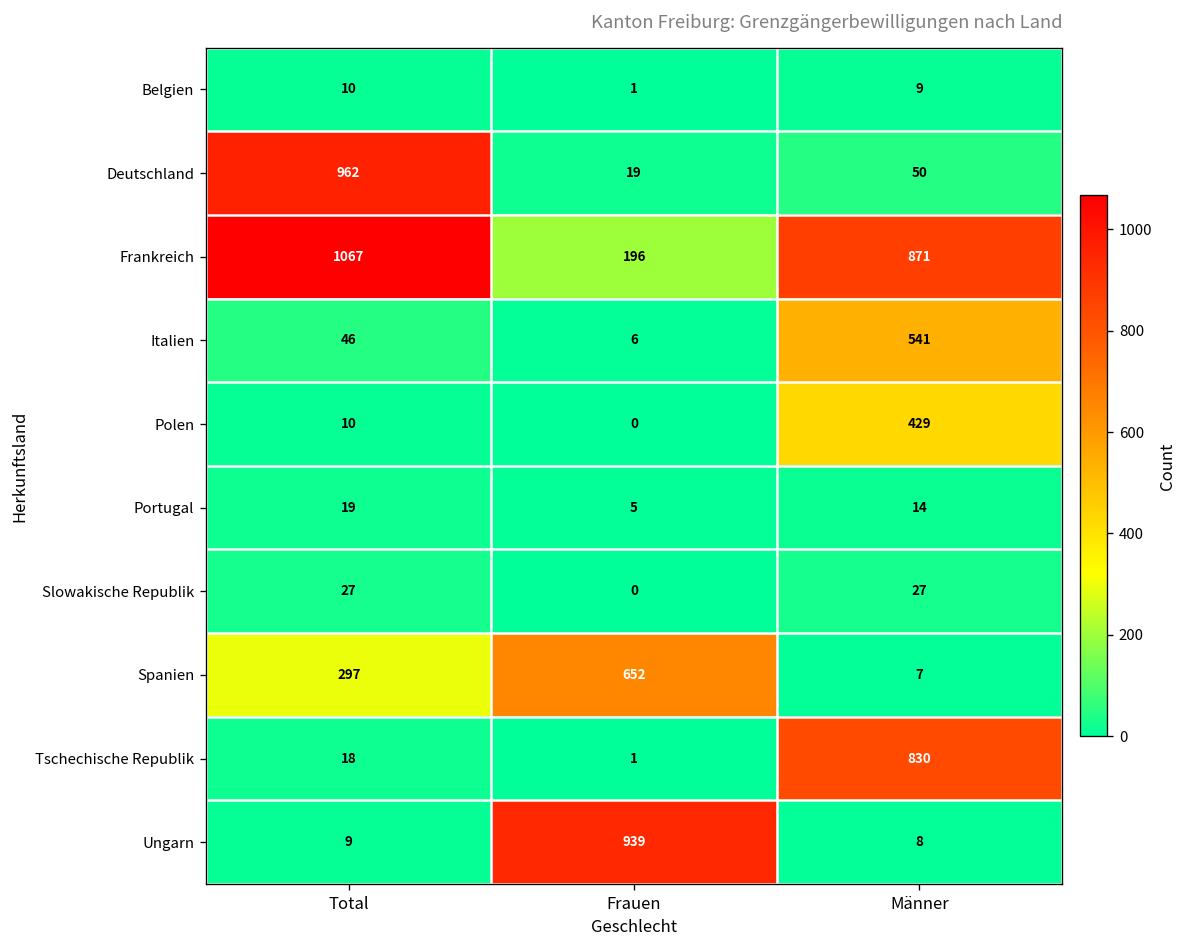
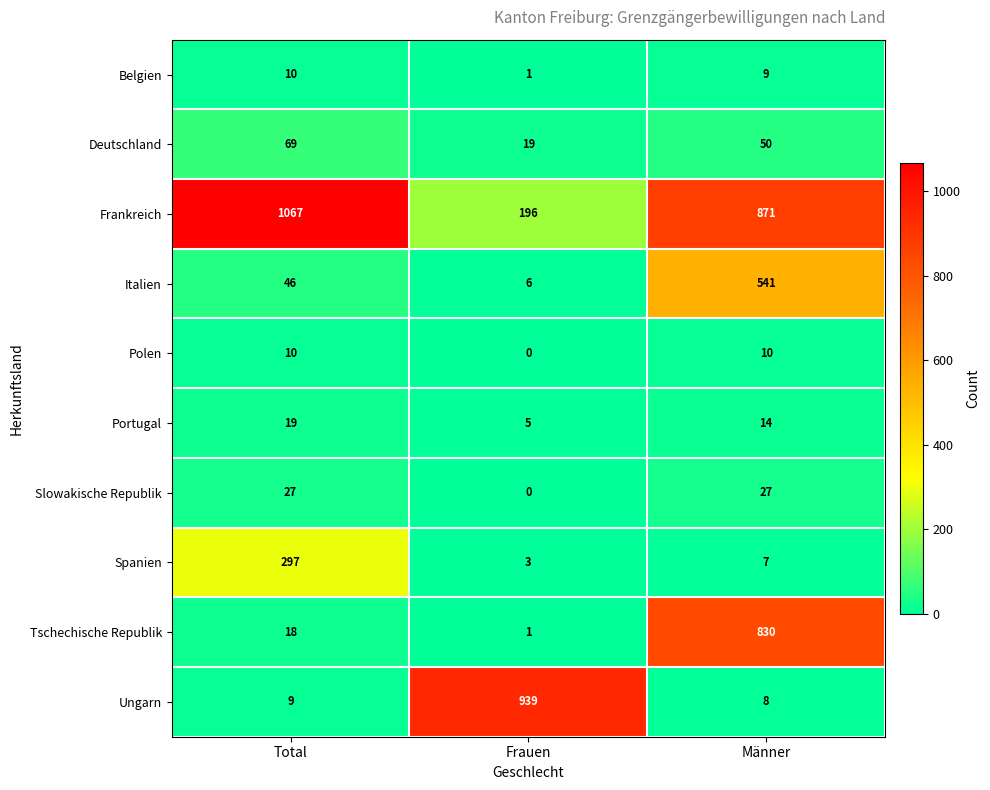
Deutschland, Total: 962 -> 69
Polen, Männer: 429 -> 10
Spanien, Frauen: 652 -> 3
